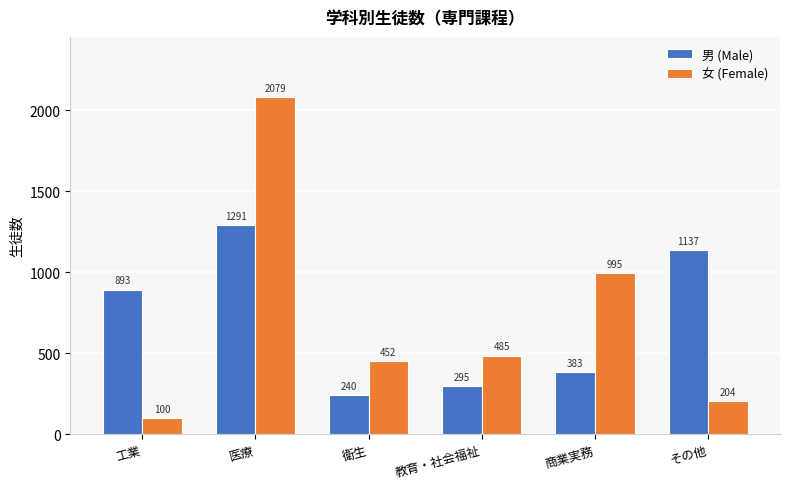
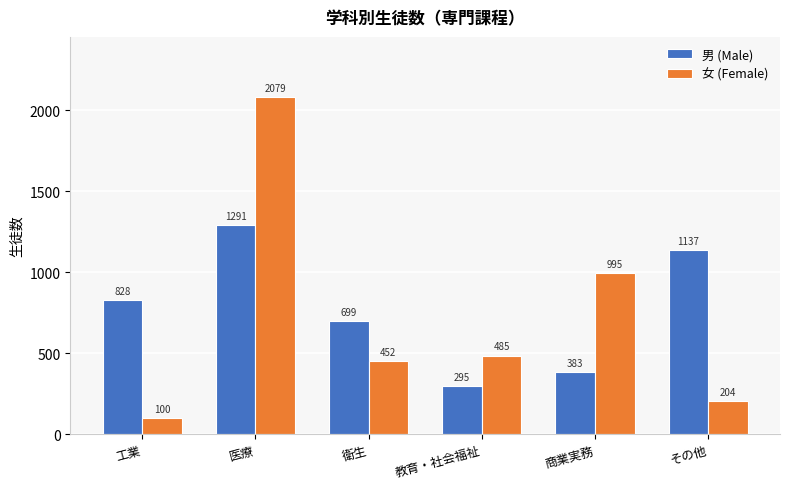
男 (Male), 工業: 893 -> 828
男 (Male), 衛生: 240 -> 699
